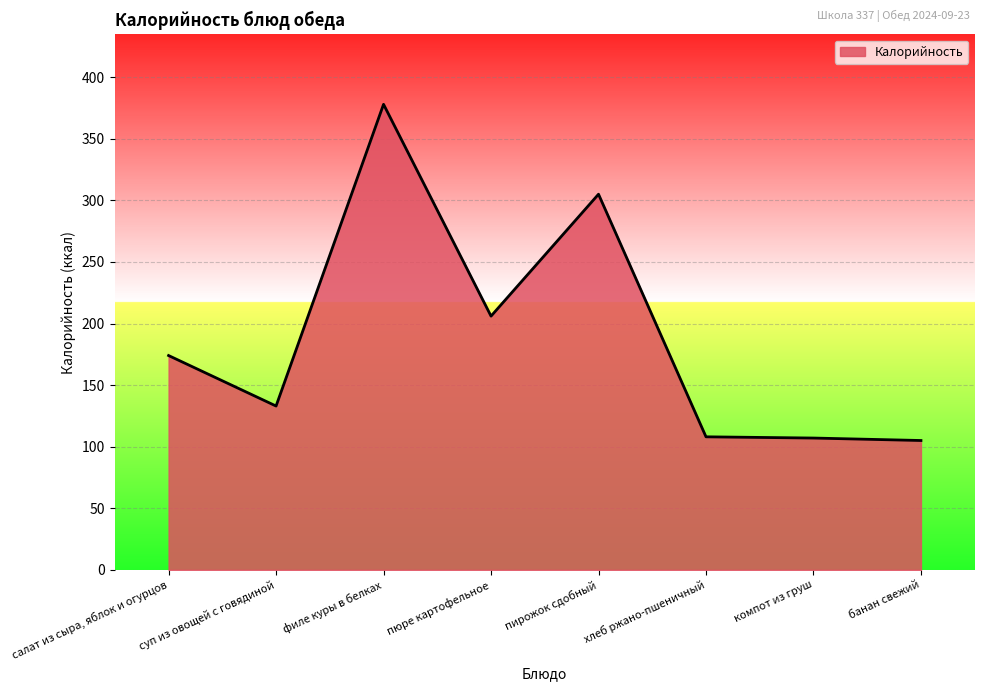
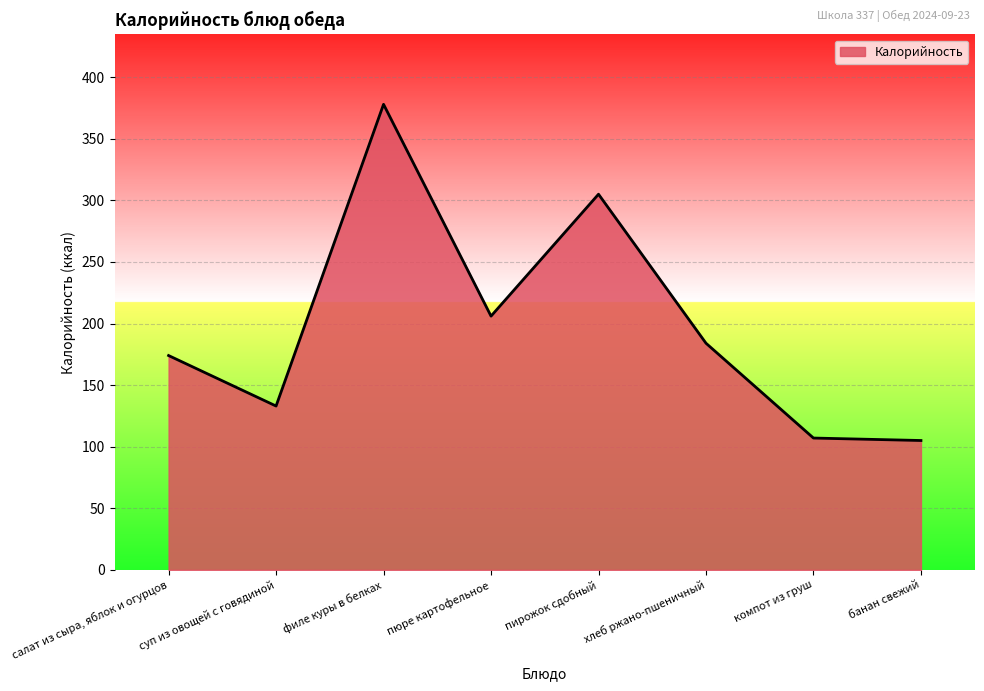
хлеб ржано-пшеничный: 108 -> 184
